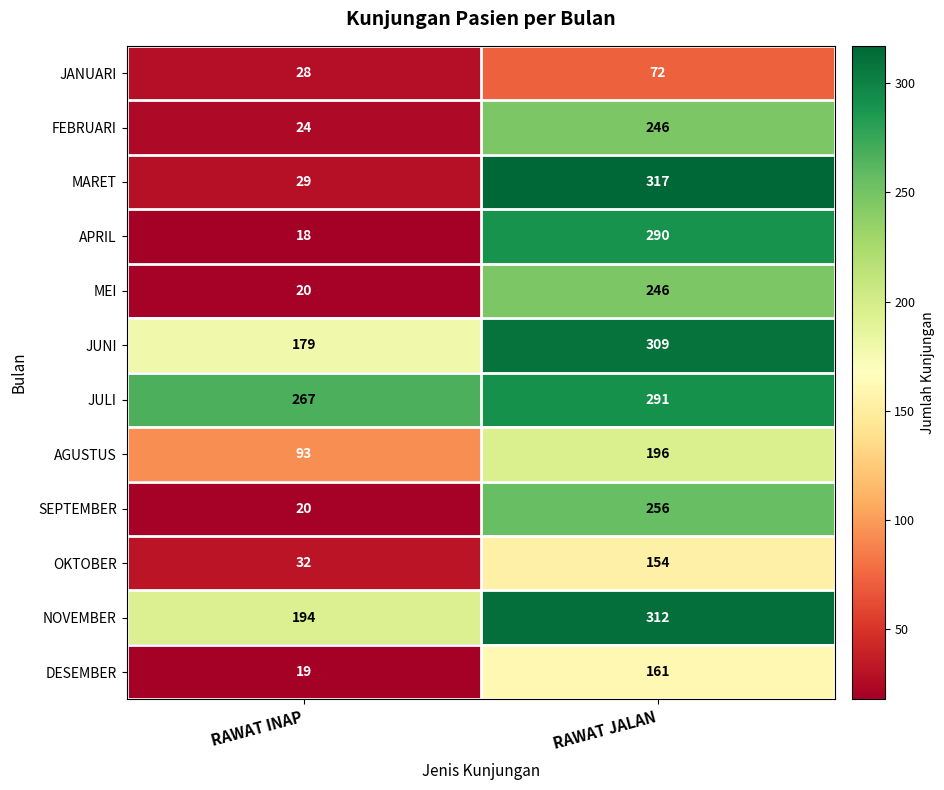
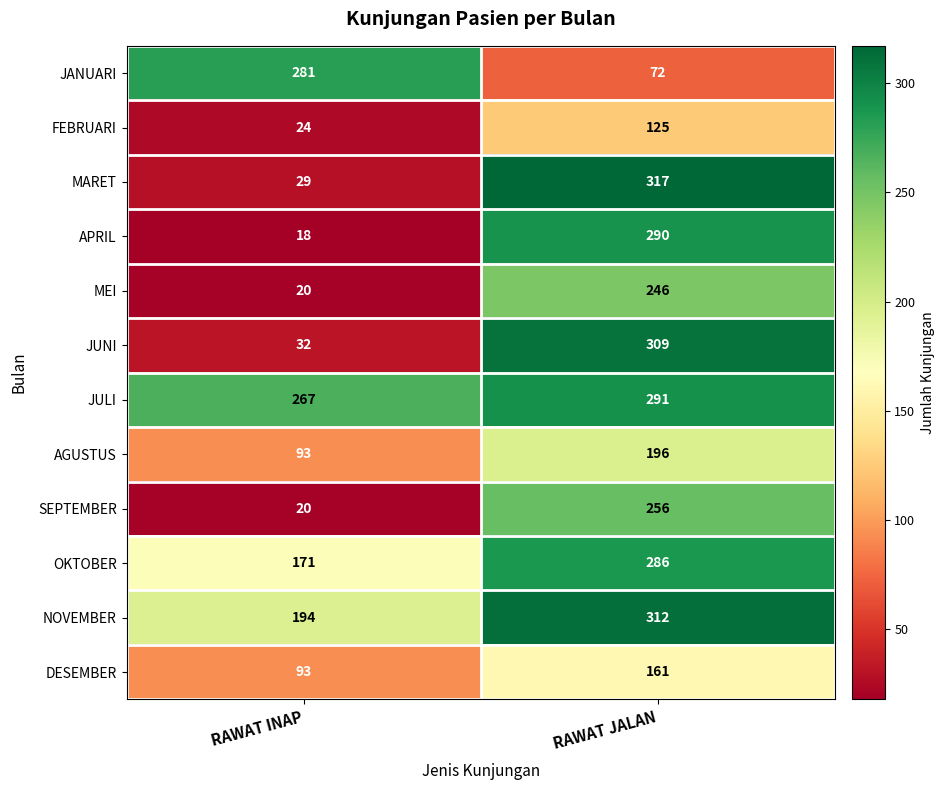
JANUARI, RAWAT INAP: 28 -> 281
FEBRUARI, RAWAT JALAN: 246 -> 125
JUNI, RAWAT INAP: 179 -> 32
OKTOBER, RAWAT INAP: 32 -> 171
OKTOBER, RAWAT JALAN: 154 -> 286
DESEMBER, RAWAT INAP: 19 -> 93
